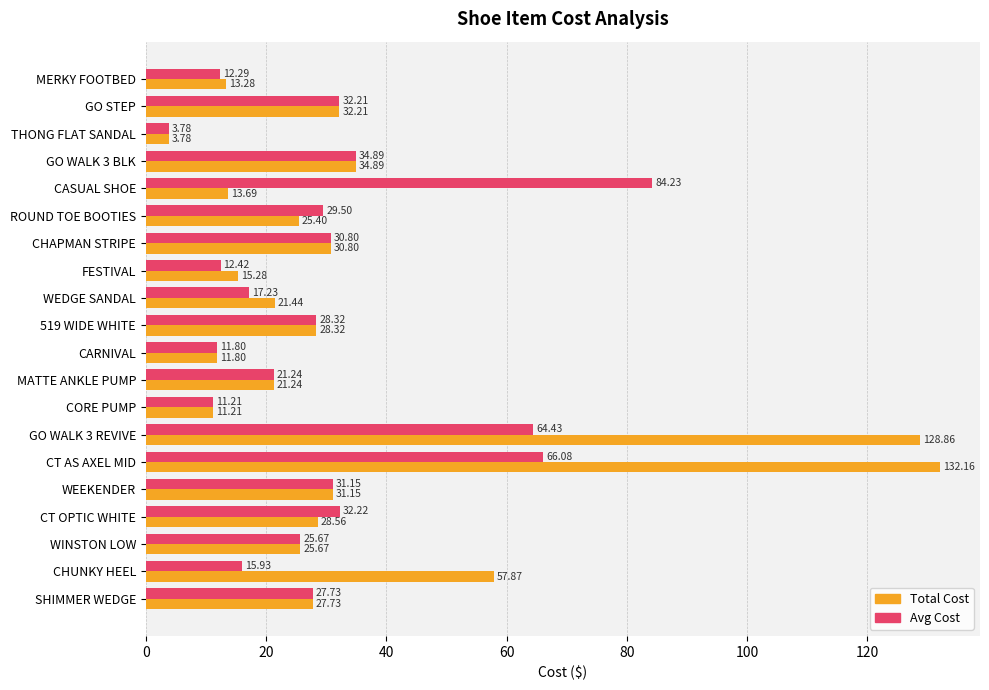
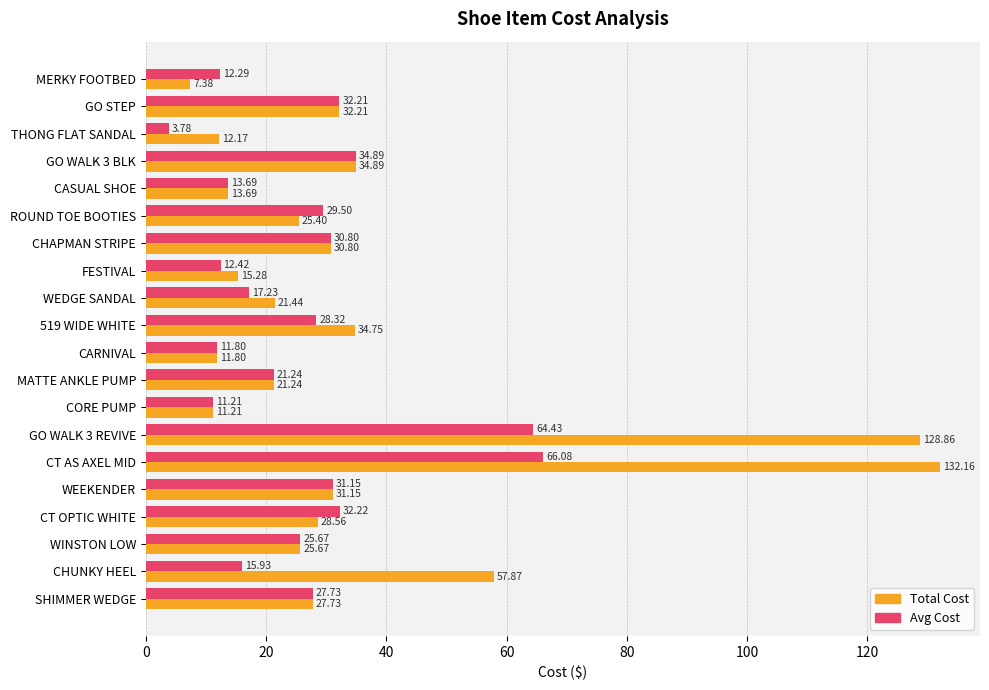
Total Cost, MERKY FOOTBED: 13.28 -> 7.38
Total Cost, THONG FLAT SANDAL: 3.78 -> 12.17
Avg Cost, CASUAL SHOE: 84.23 -> 13.69
Total Cost, 519 WIDE WHITE: 28.32 -> 34.75
